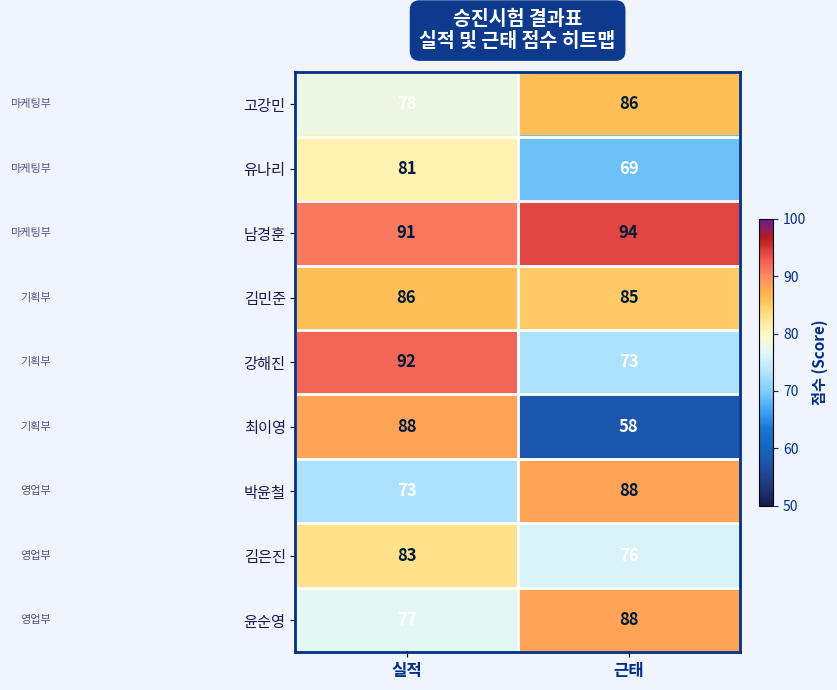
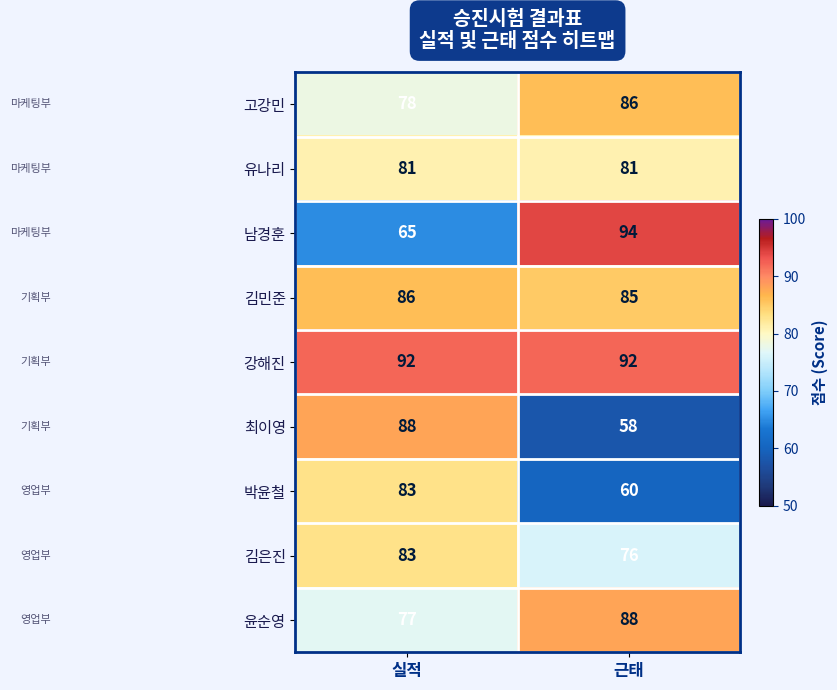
유나리, 근태: 69 -> 81
남경훈, 실적: 91 -> 65
강해진, 근태: 73 -> 92
박윤철, 실적: 73 -> 83
박윤철, 근태: 88 -> 60
